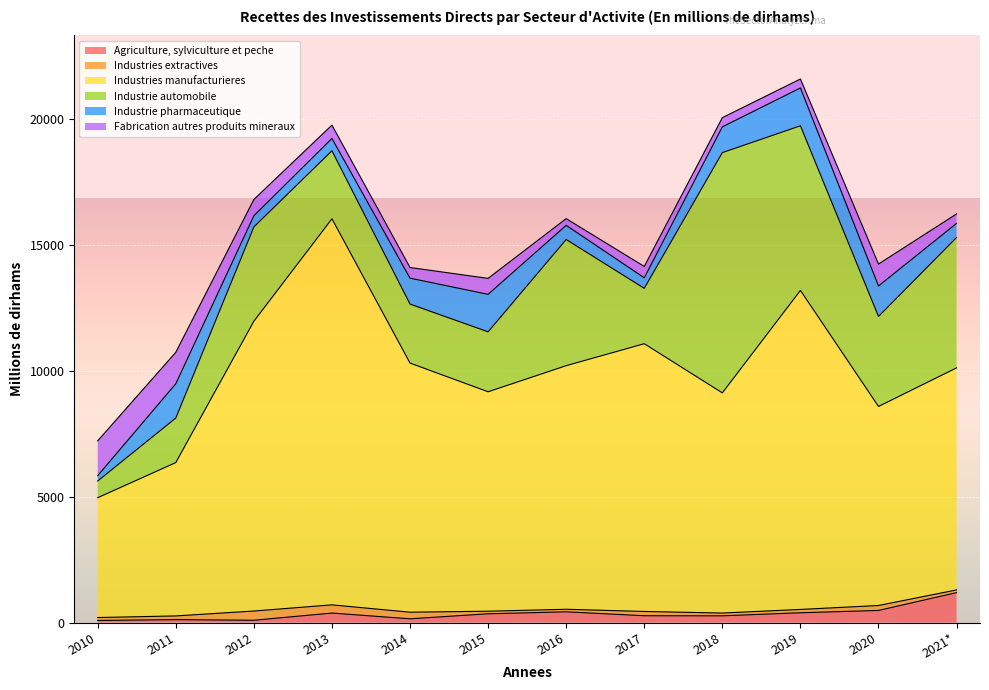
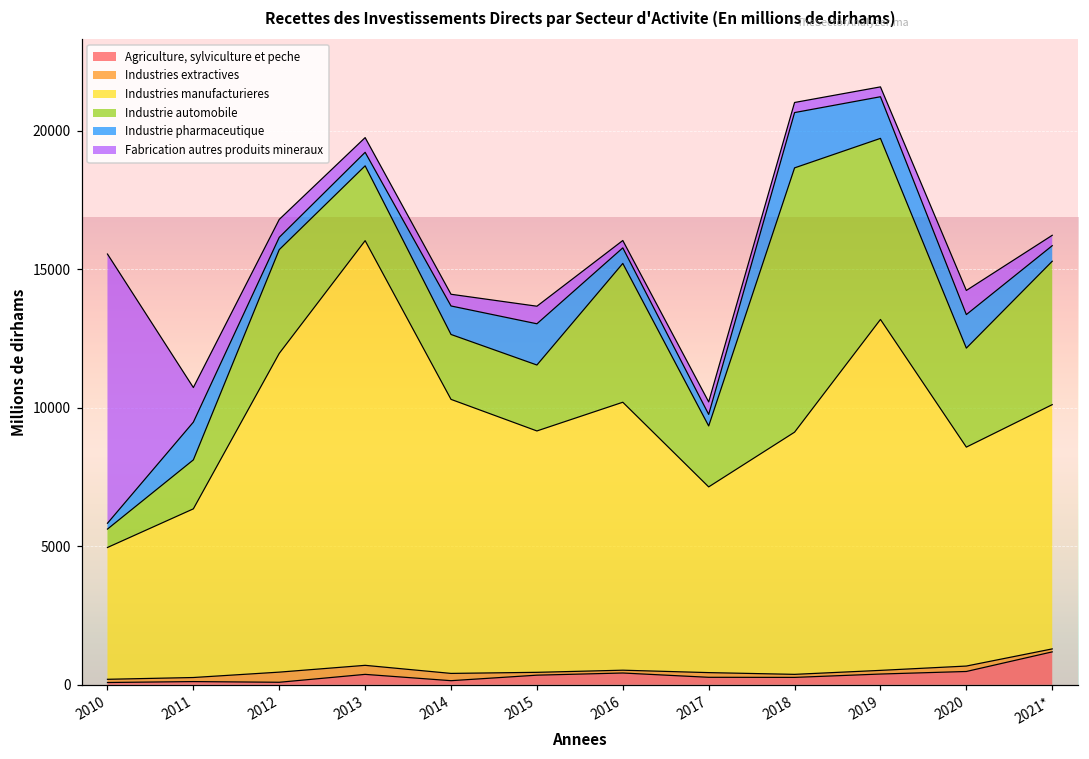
Fabrication autres produits mineraux, 2010: 1400 -> 9700
Industries manufacturieres, 2017: 10600 -> 6700
Industrie pharmaceutique, 2018: 1000 -> 2000
